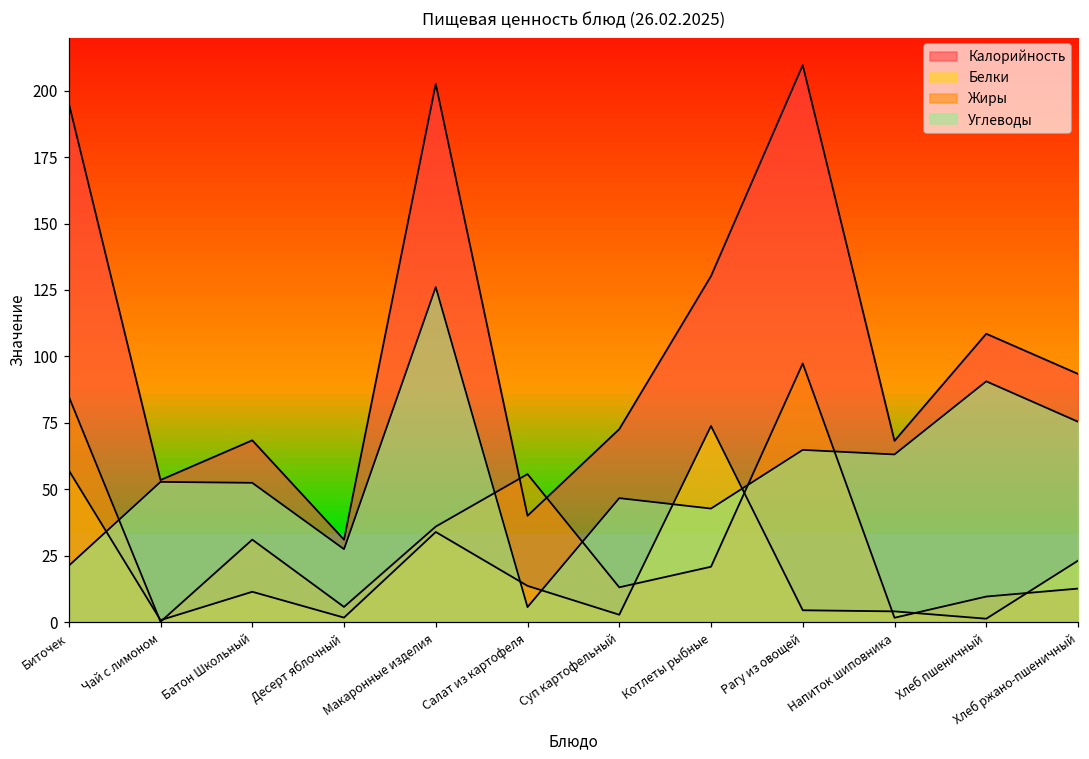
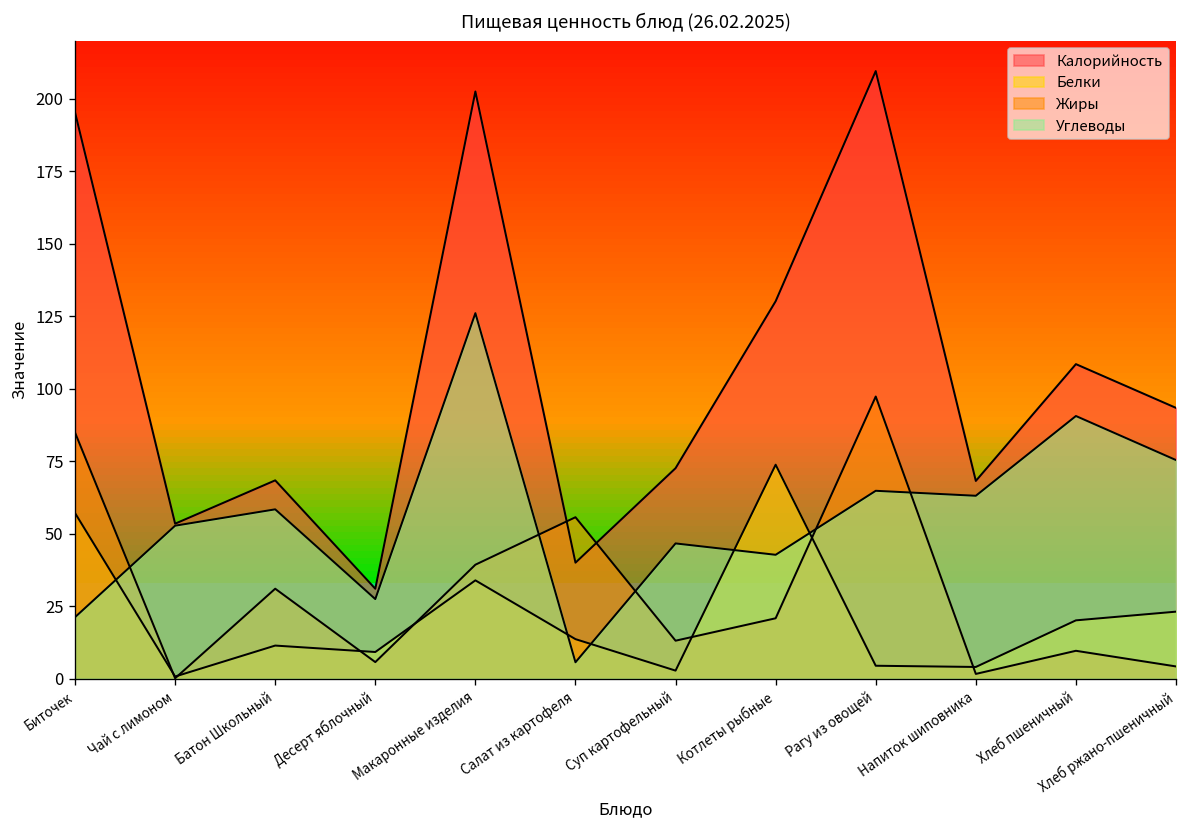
Углеводы, Батон Школьный: 52 -> 58
Белки, Десерт яблочный: 2 -> 9
Жиры, Макаронные изделия: 36 -> 39
Белки, Хлеб пшеничный: 1 -> 20
Жиры, Хлеб ржано-пшеничный: 13 -> 4
